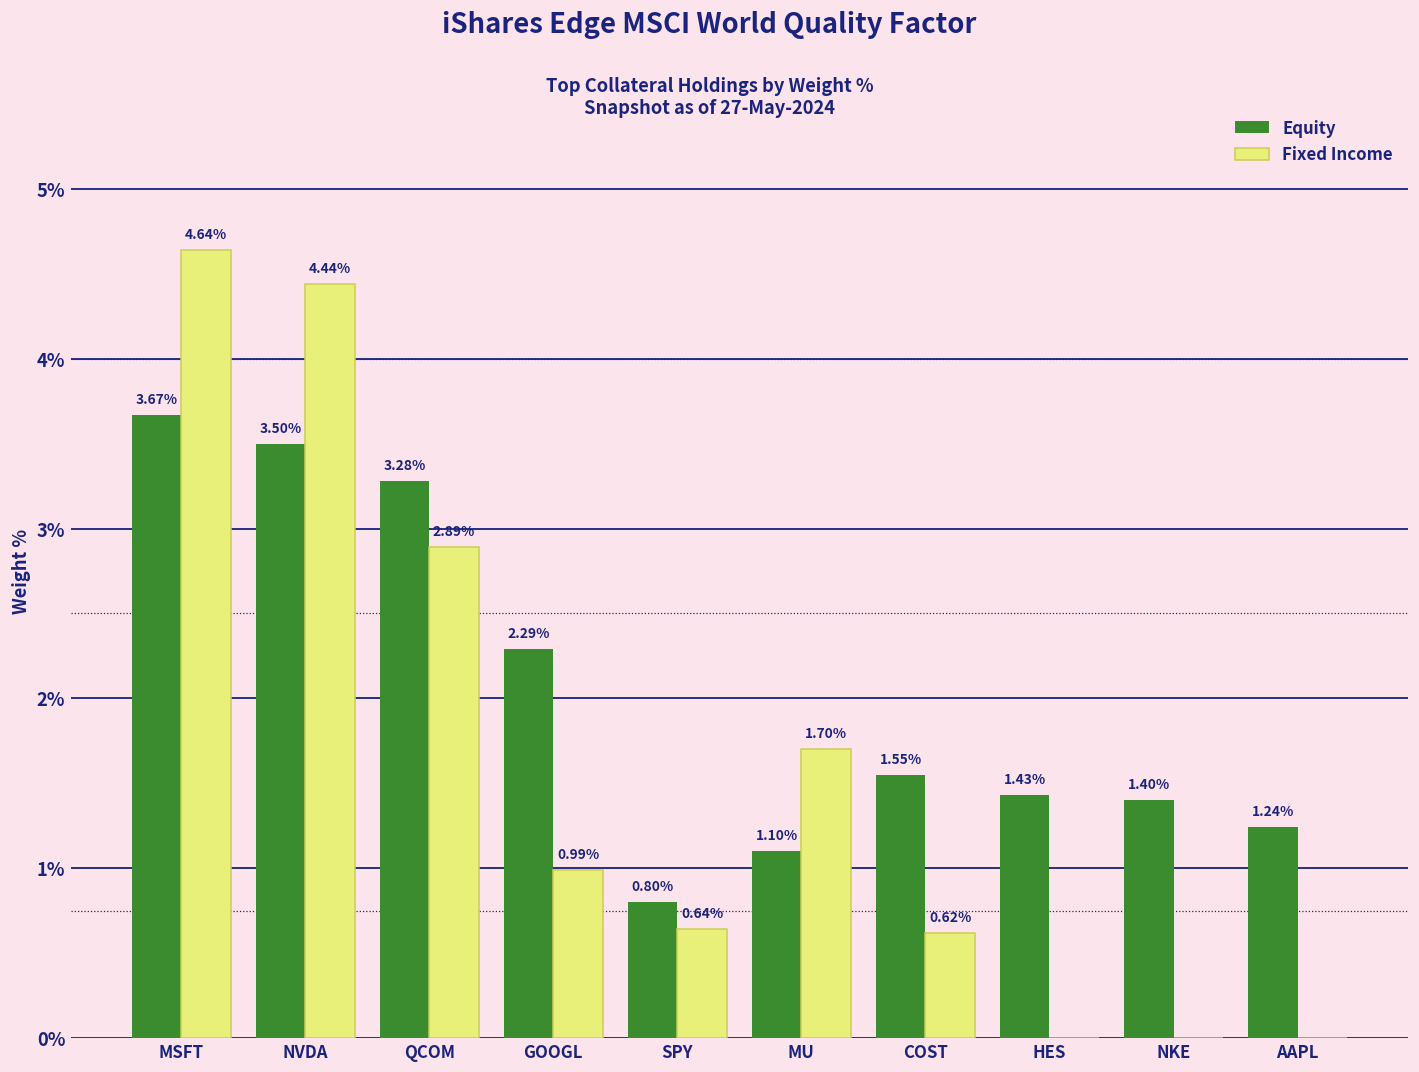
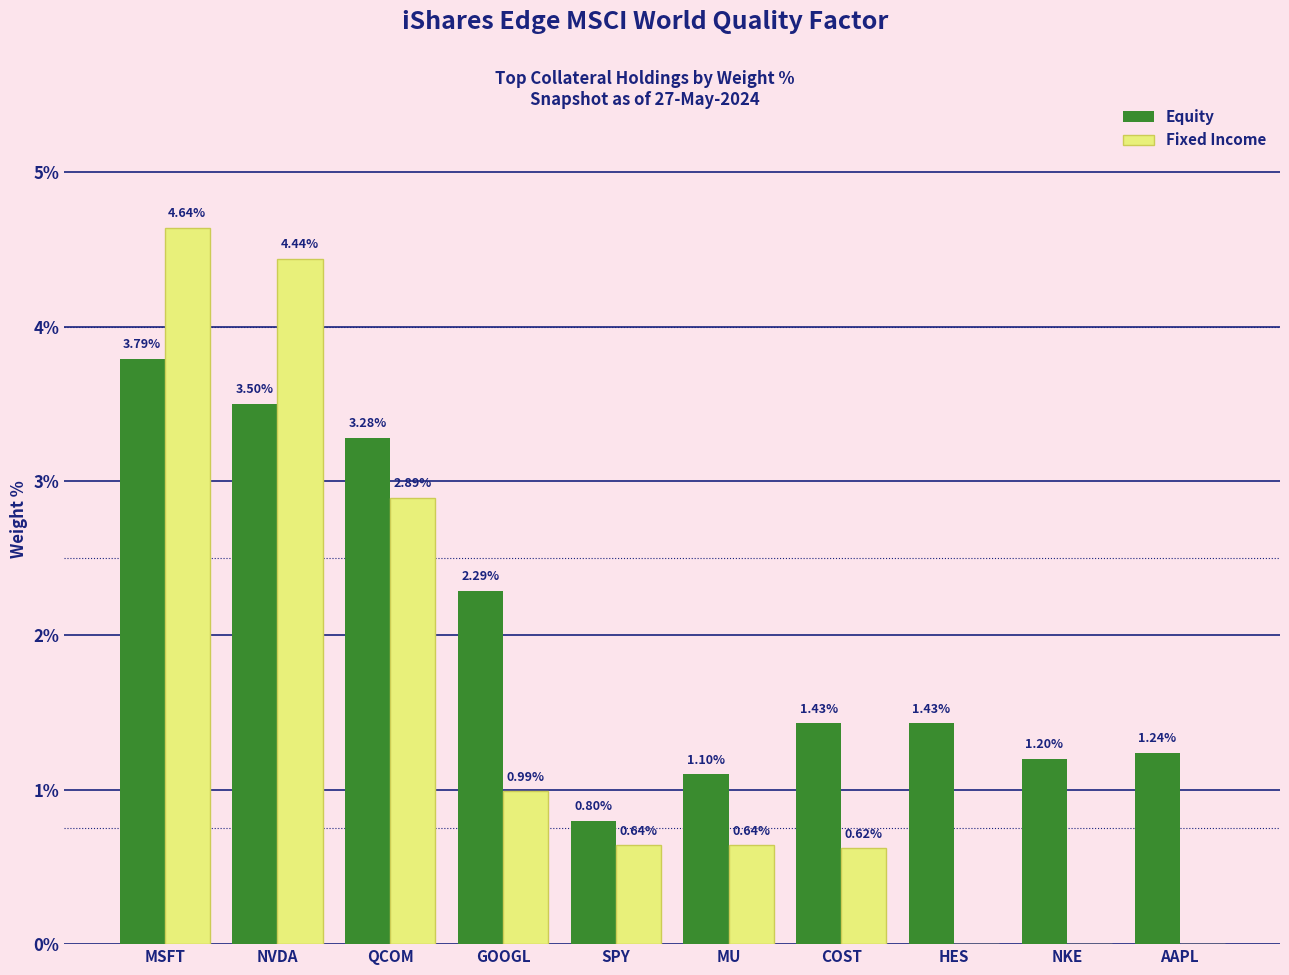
Equity, MSFT: 3.67% -> 3.79%
Fixed Income, MU: 1.70% -> 0.64%
Equity, COST: 1.55% -> 1.43%
Equity, NKE: 1.40% -> 1.20%
